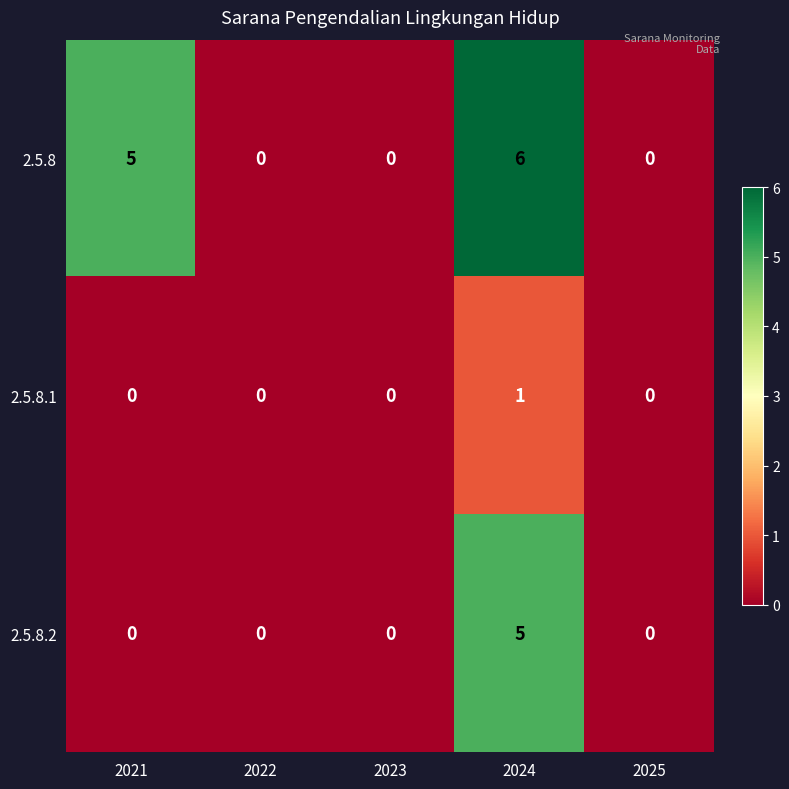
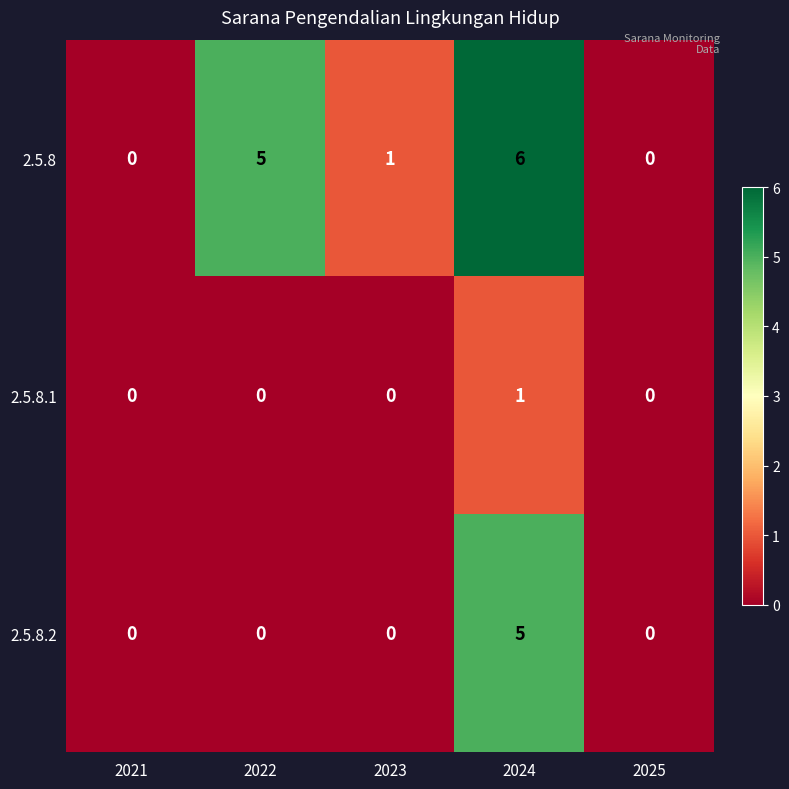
2.5.8, 2021: 5 -> 0
2.5.8, 2022: 0 -> 5
2.5.8, 2023: 0 -> 1
